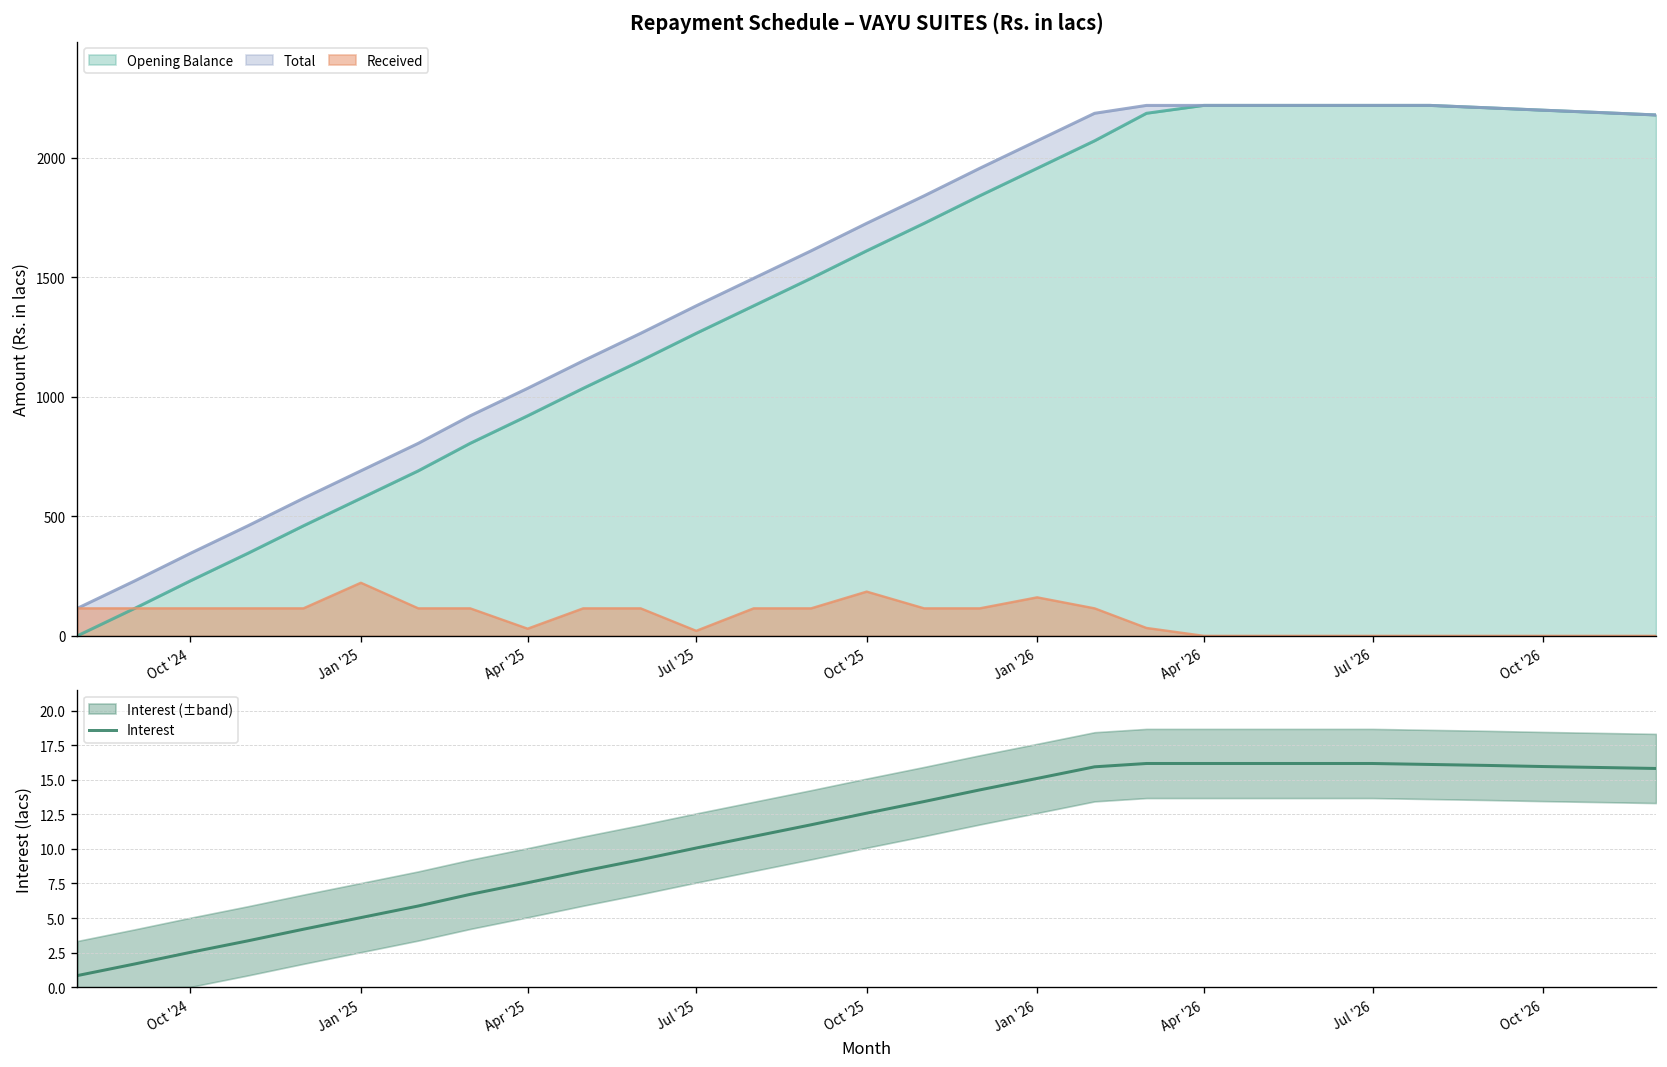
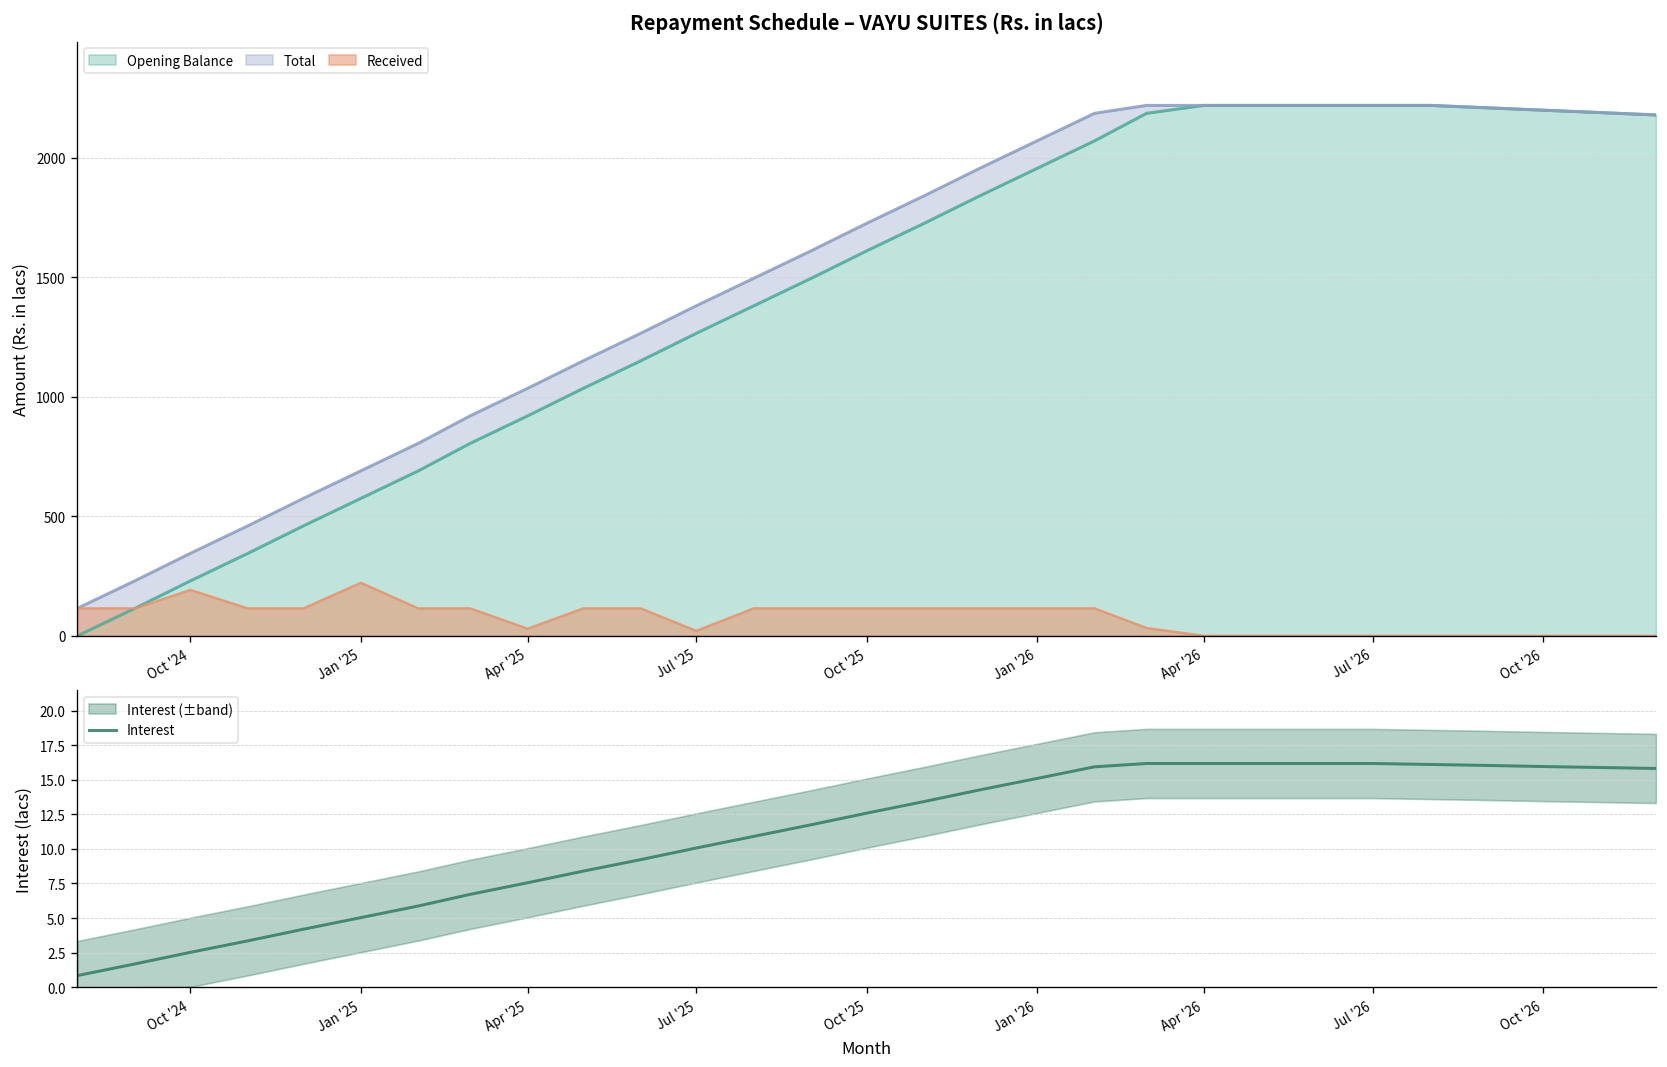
Repayment Schedule – VAYU SUITES (Rs. in lacs), Received, Oct '24: 120 -> 190
Repayment Schedule – VAYU SUITES (Rs. in lacs), Received, Oct '25: 190 -> 120
Repayment Schedule – VAYU SUITES (Rs. in lacs), Received, Jan '26: 160 -> 120
